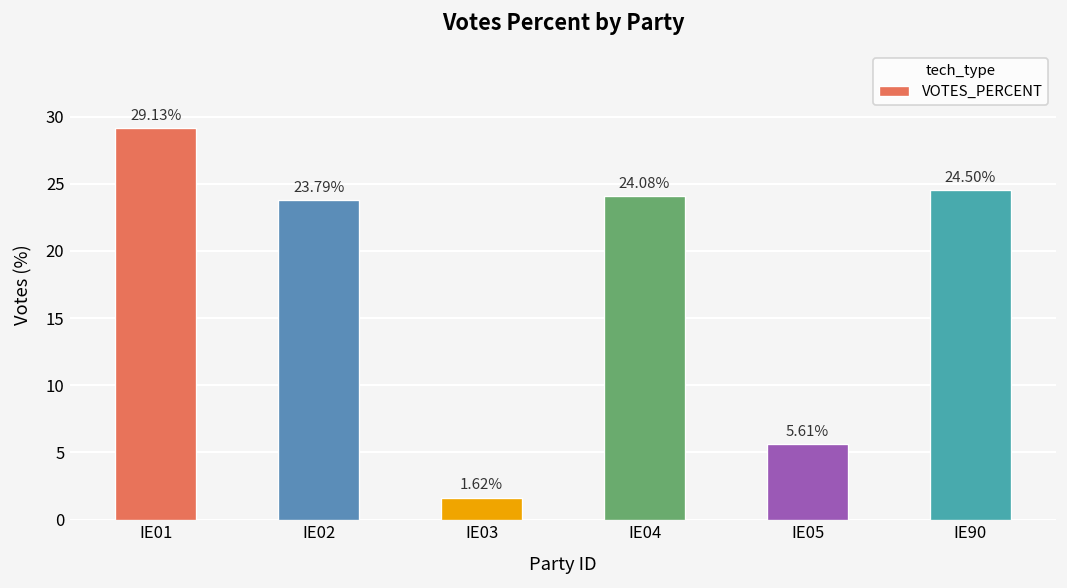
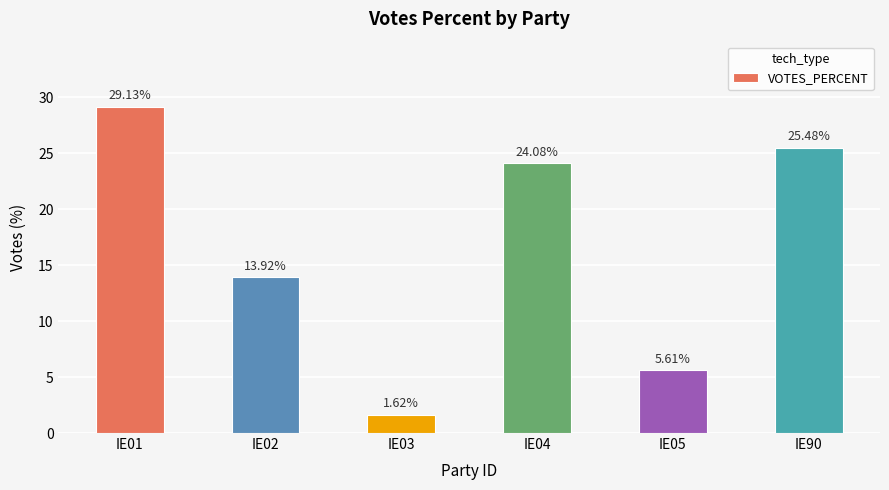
IE02: 23.79% -> 13.92%
IE90: 24.50% -> 25.48%
